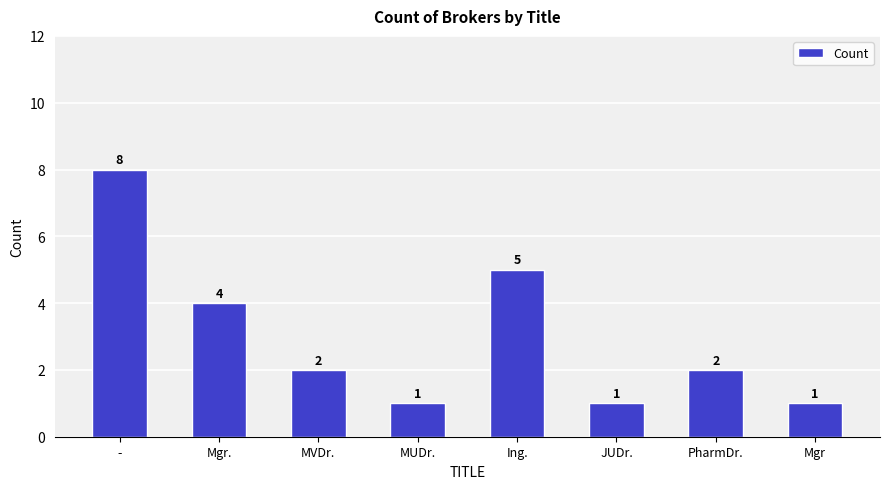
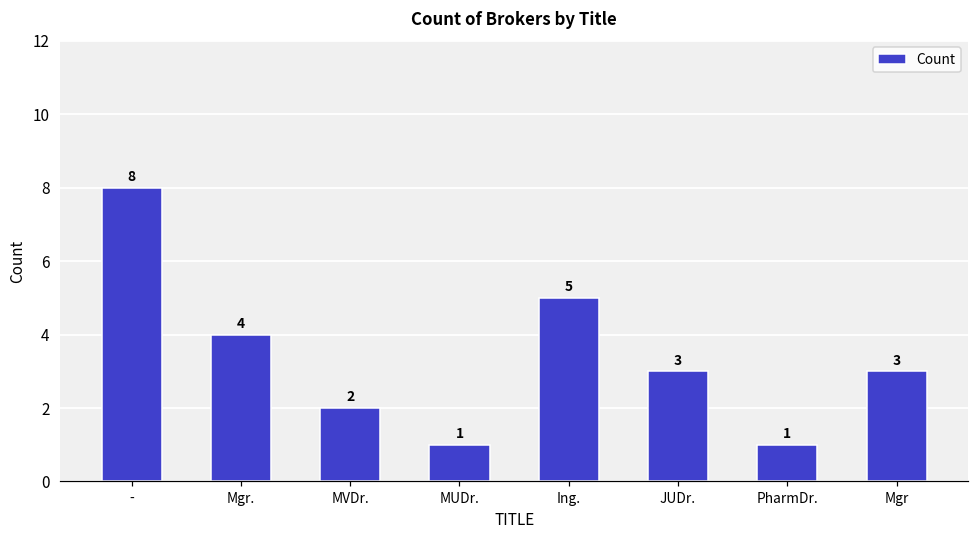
JUDr.: 1 -> 3
PharmDr.: 2 -> 1
Mgr: 1 -> 3
